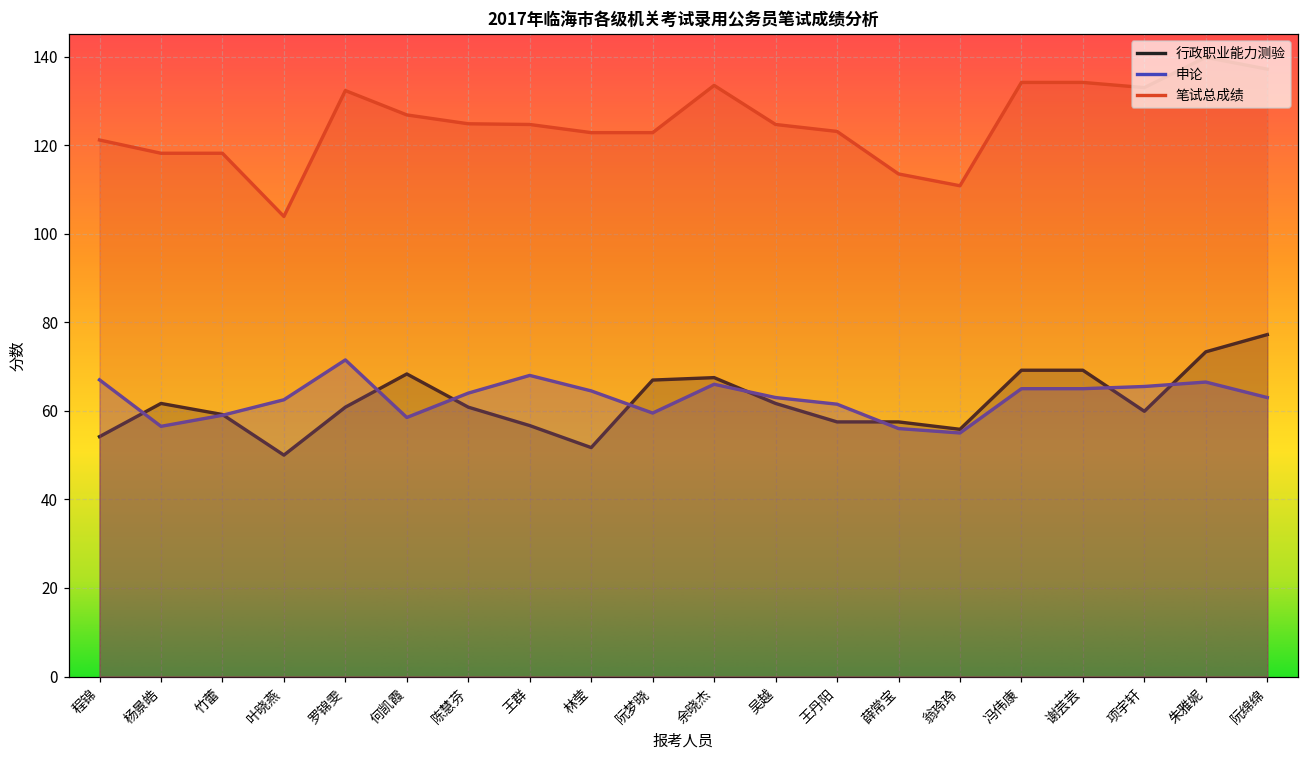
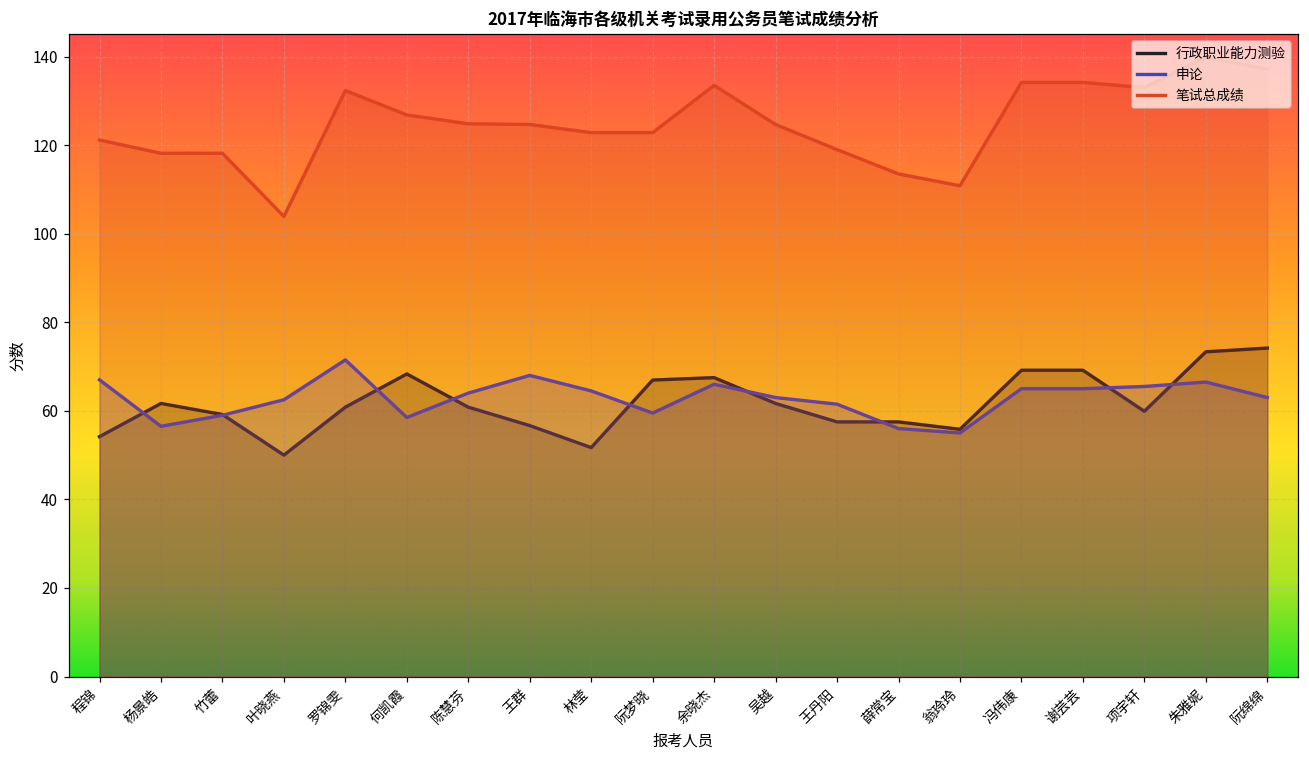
笔试总成绩, 王丹阳: 123 -> 119
行政职业能力测验, 阮绵绵: 77 -> 74
